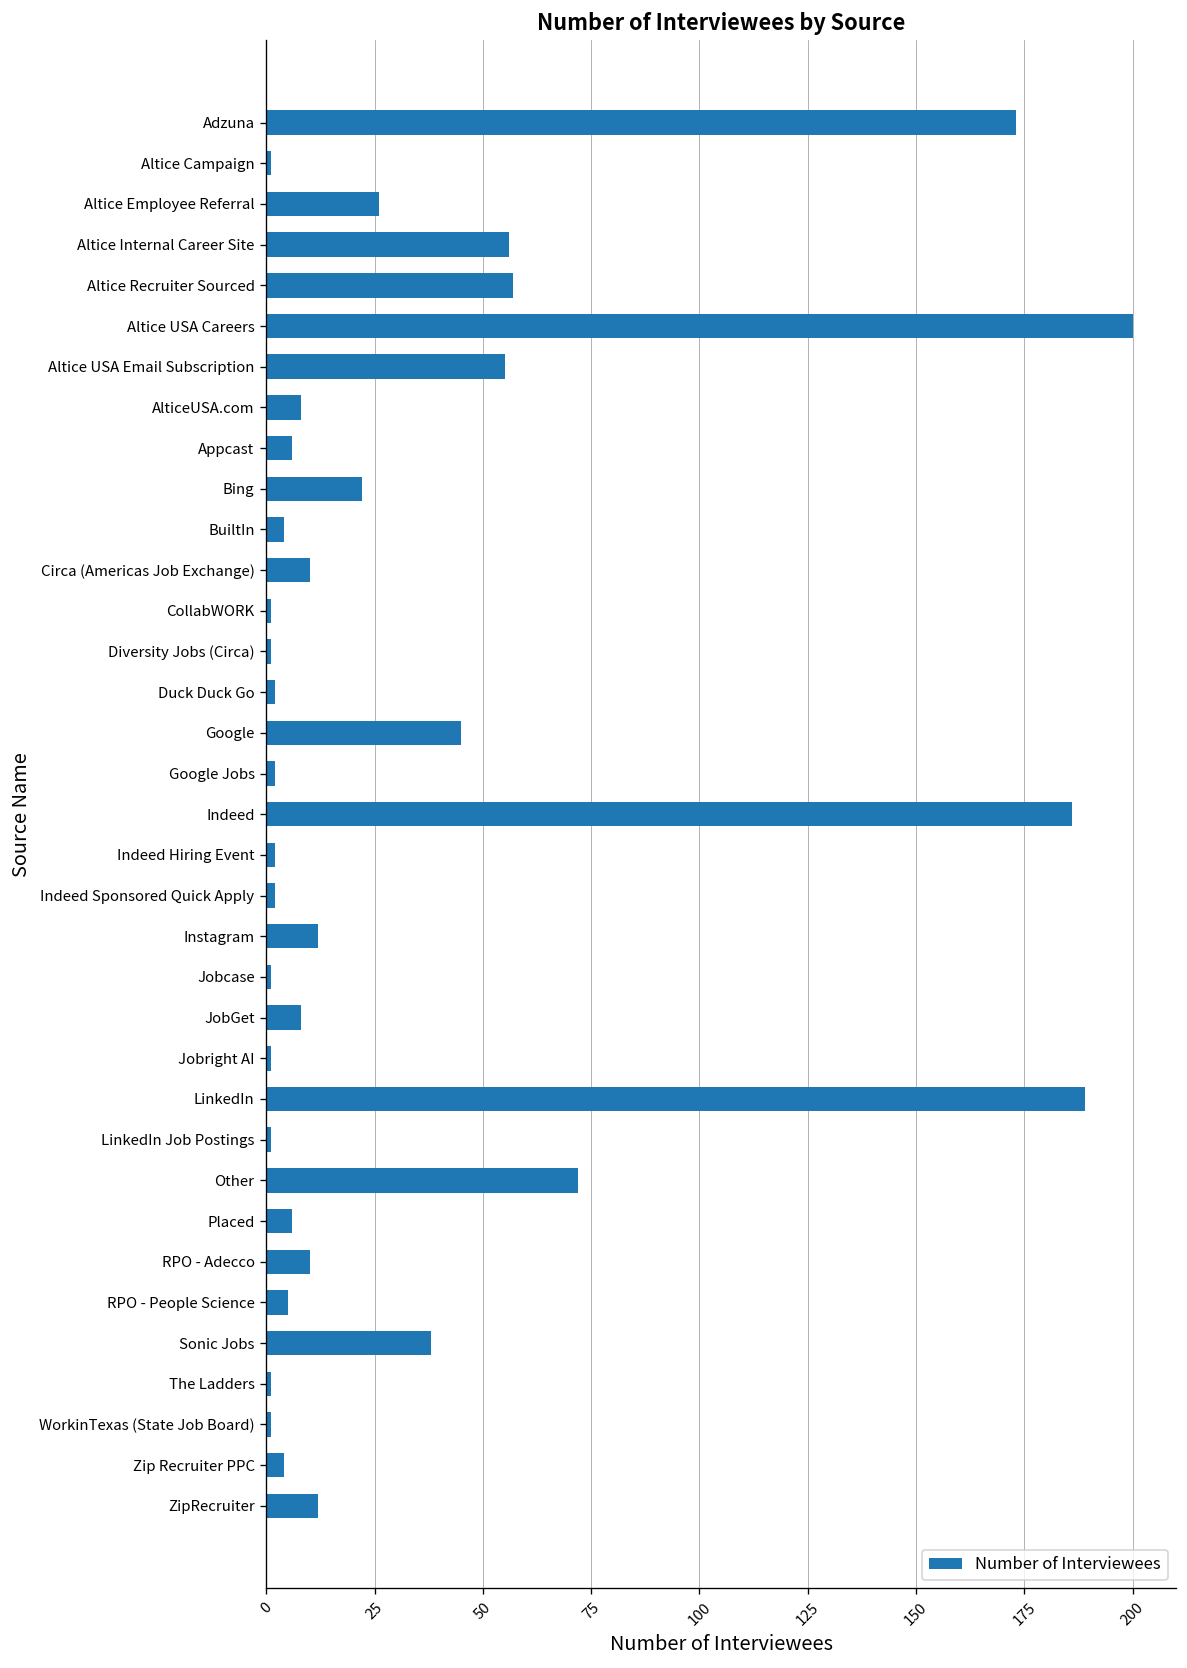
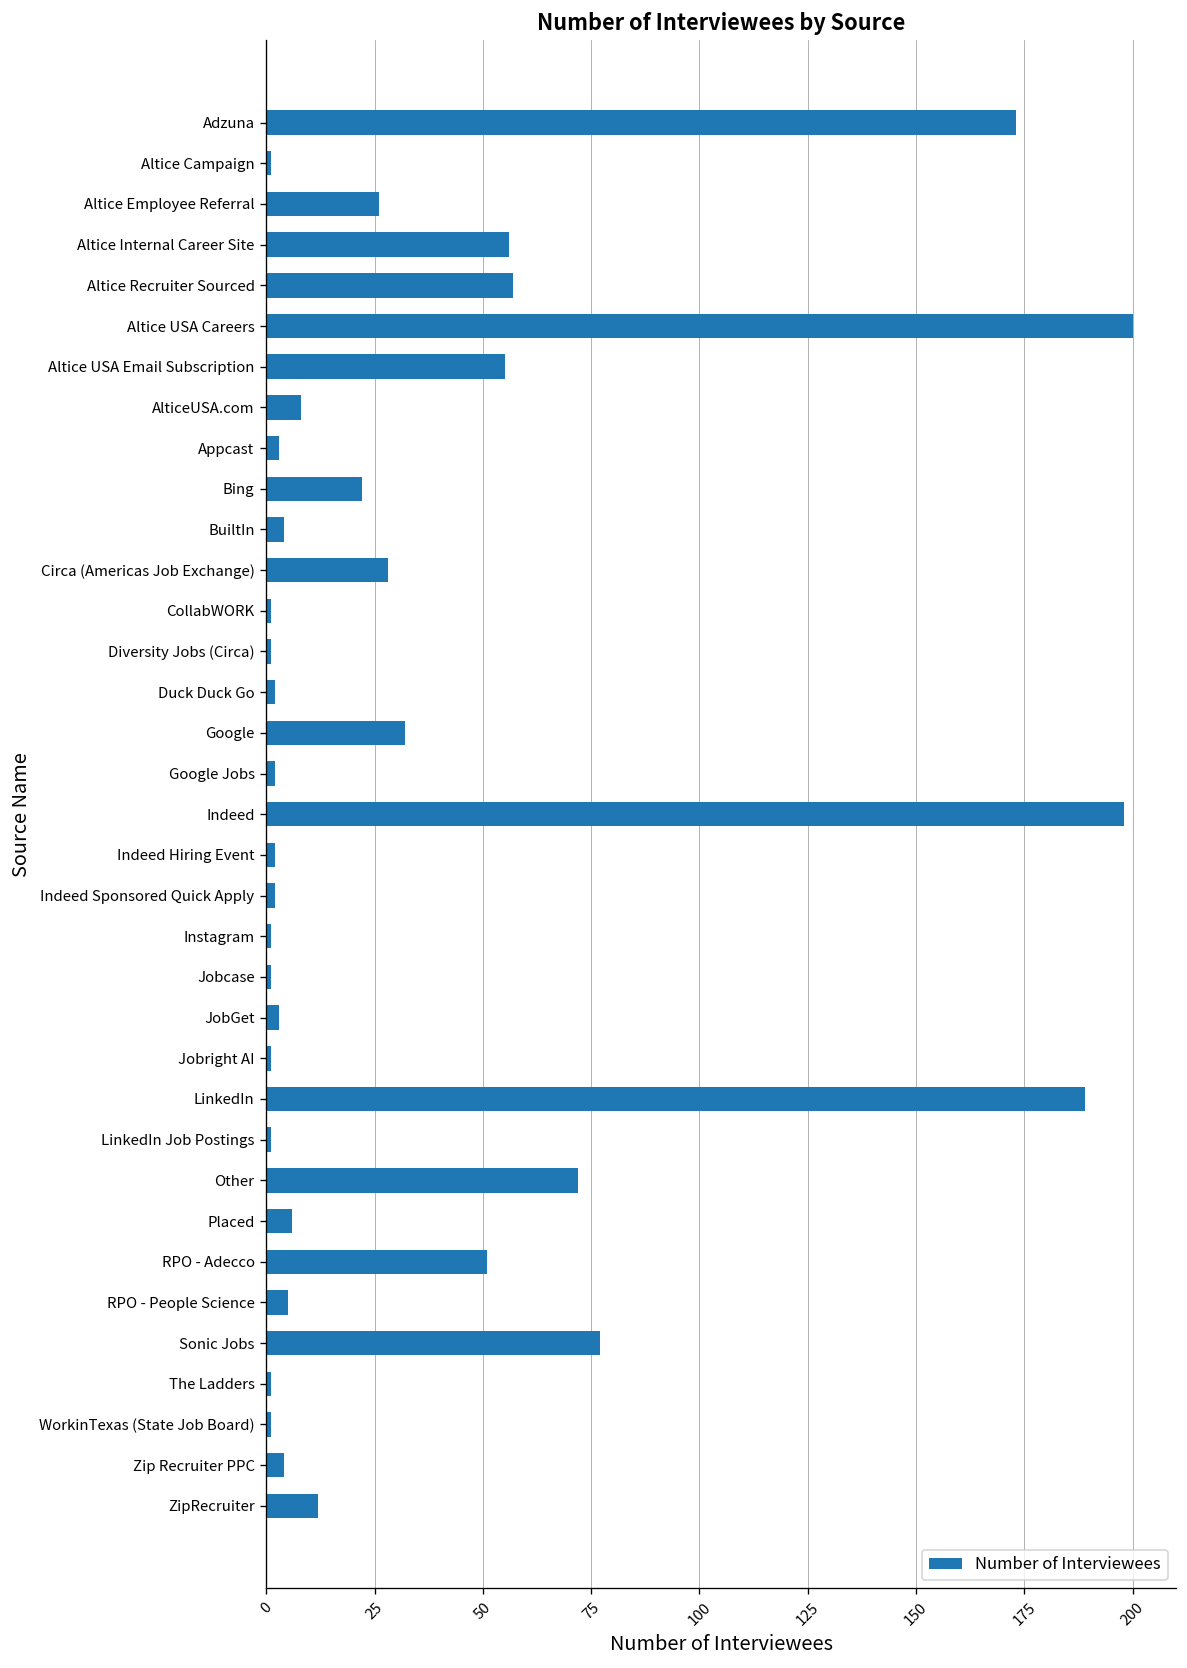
Appcast: 6 -> 3
Circa (Americas Job Exchange): 10 -> 28
Google: 45 -> 32
Indeed: 186 -> 198
Instagram: 12 -> 1
JobGet: 8 -> 3
RPO - Adecco: 10 -> 51
Sonic Jobs: 38 -> 77
